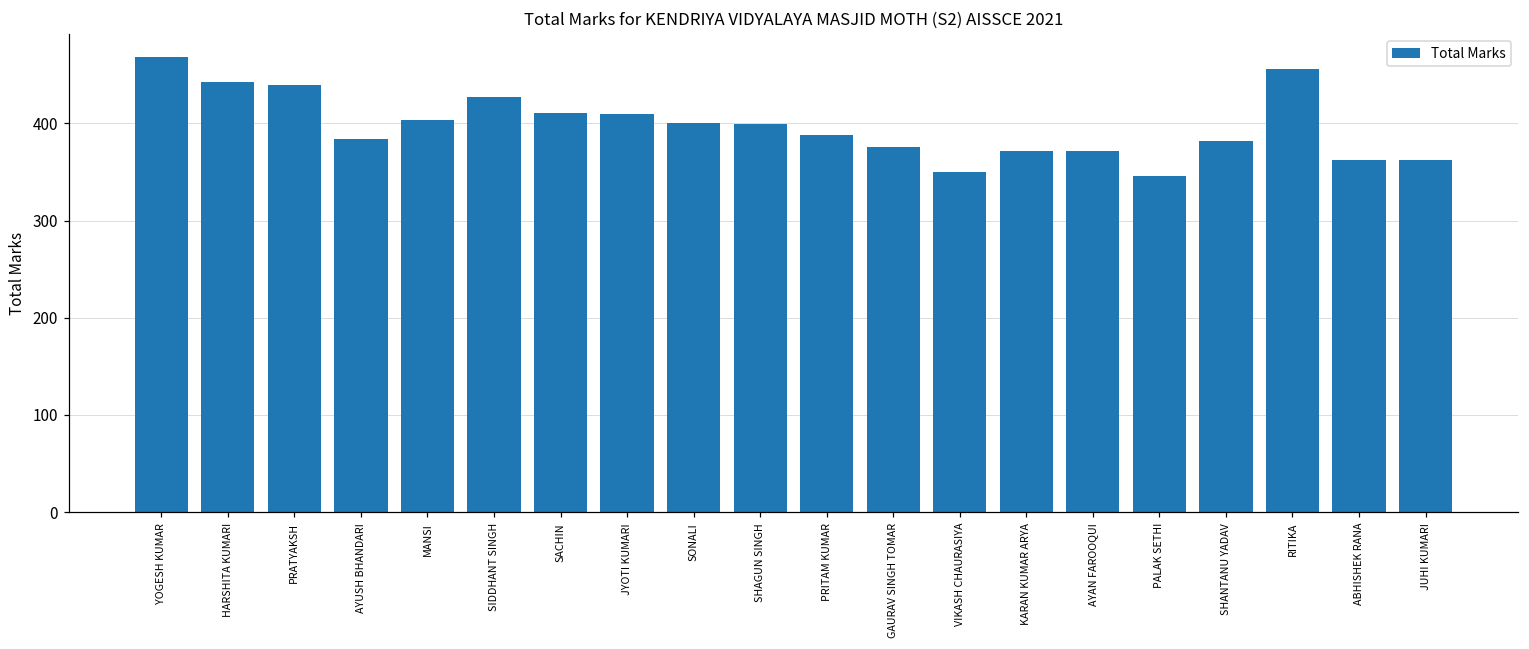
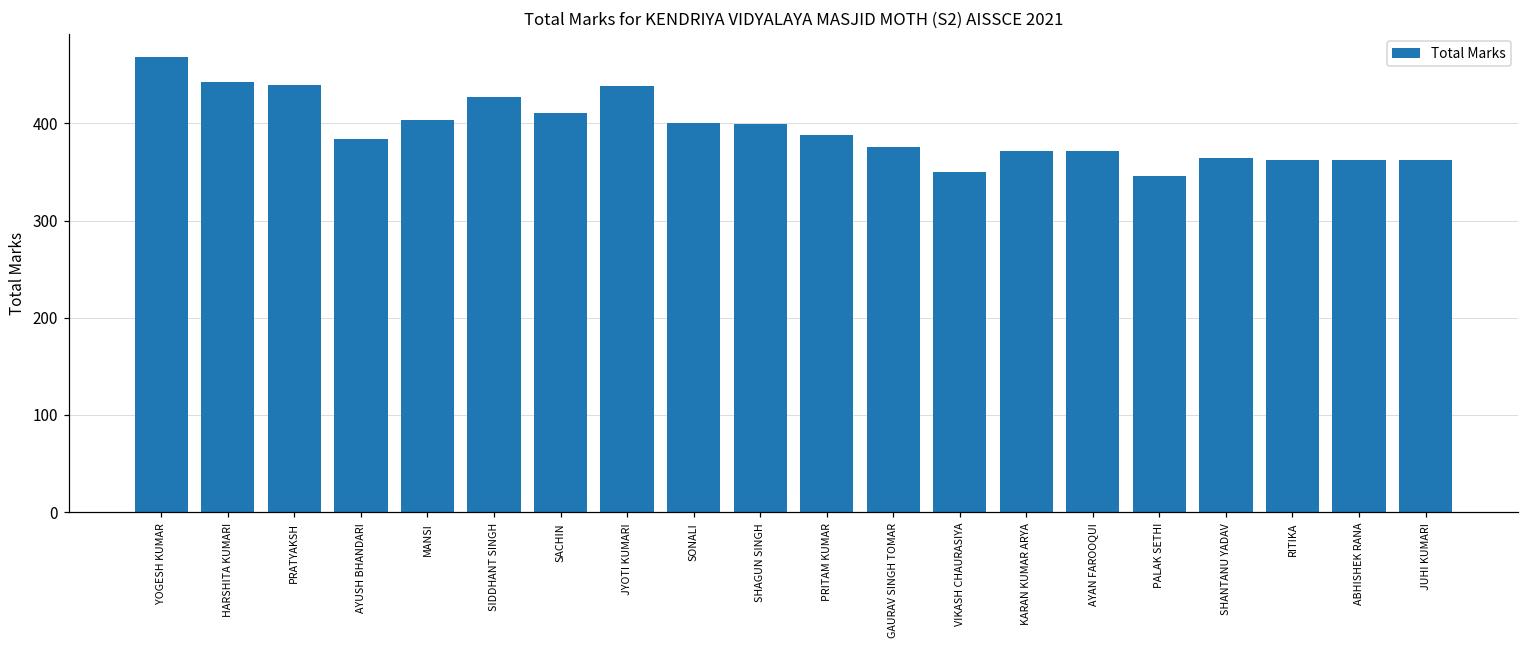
JYOTI KUMARI: 410 -> 440
SHANTANU YADAV: 380 -> 360
RITIKA: 460 -> 360
